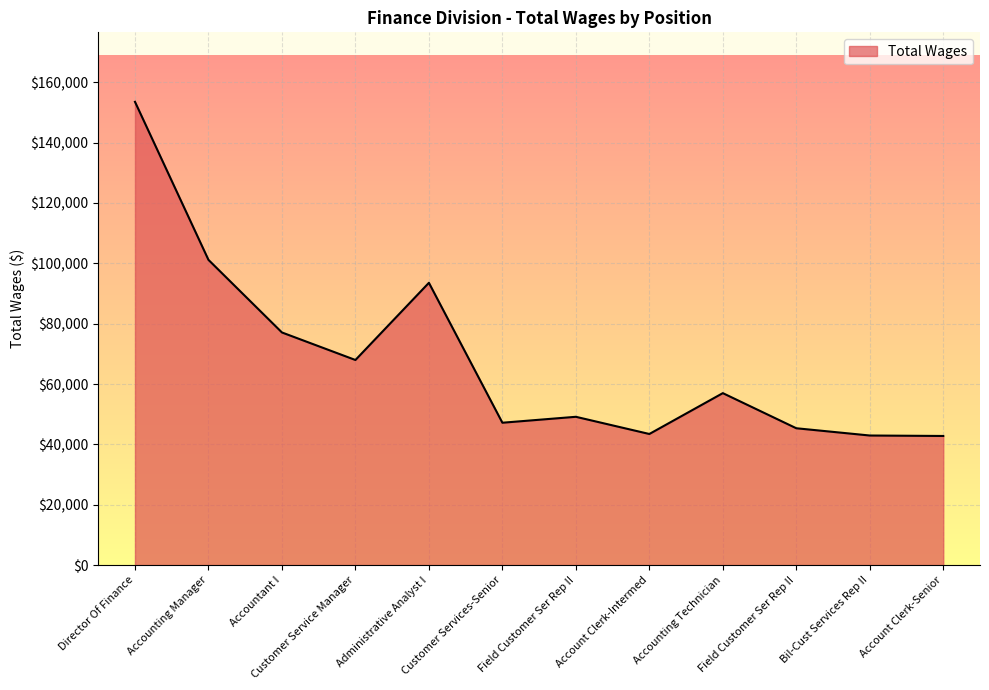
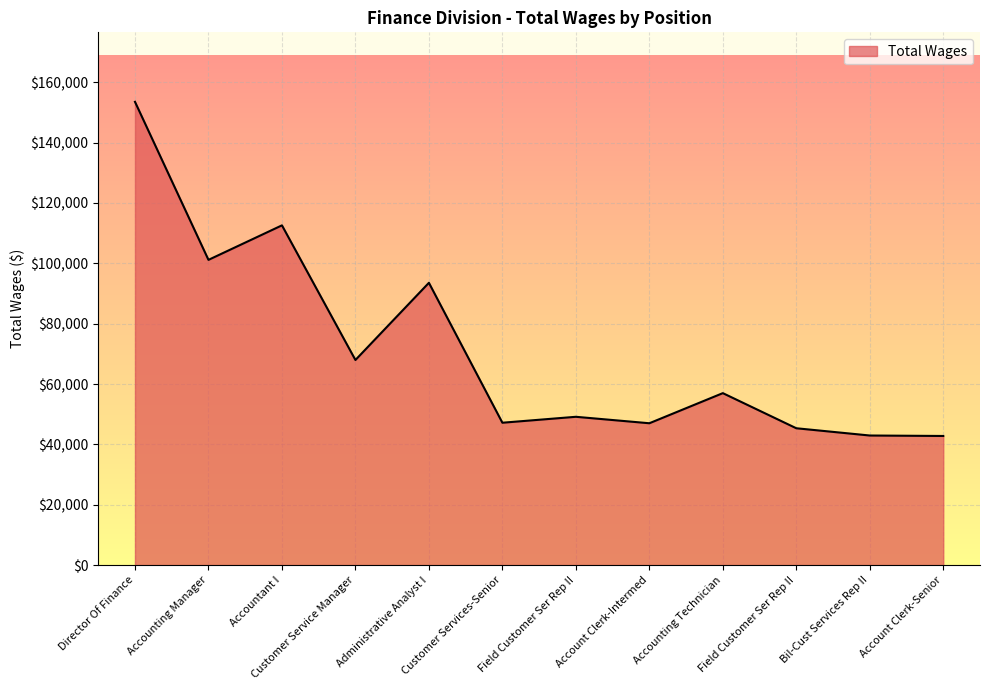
Accountant I: $77,000 -> $113,000
Account Clerk-Intermed: $43,000 -> $47,000
